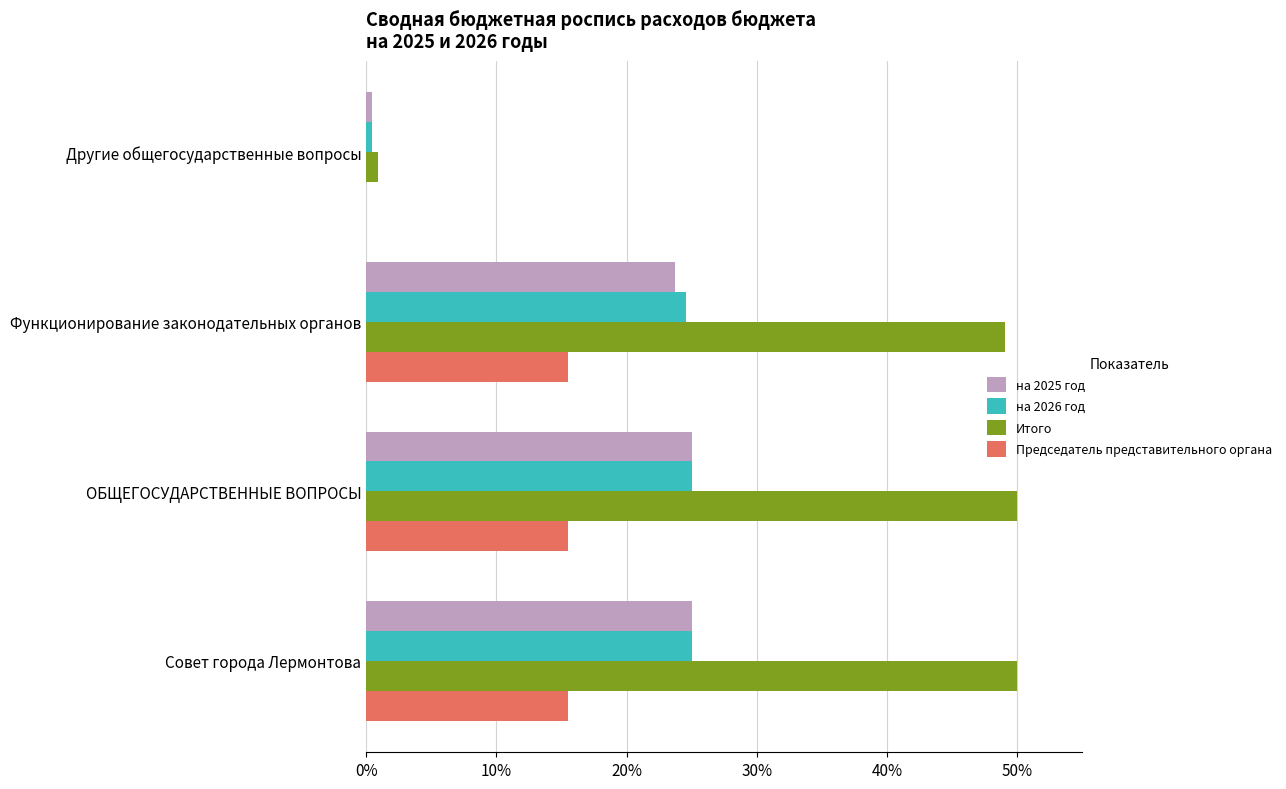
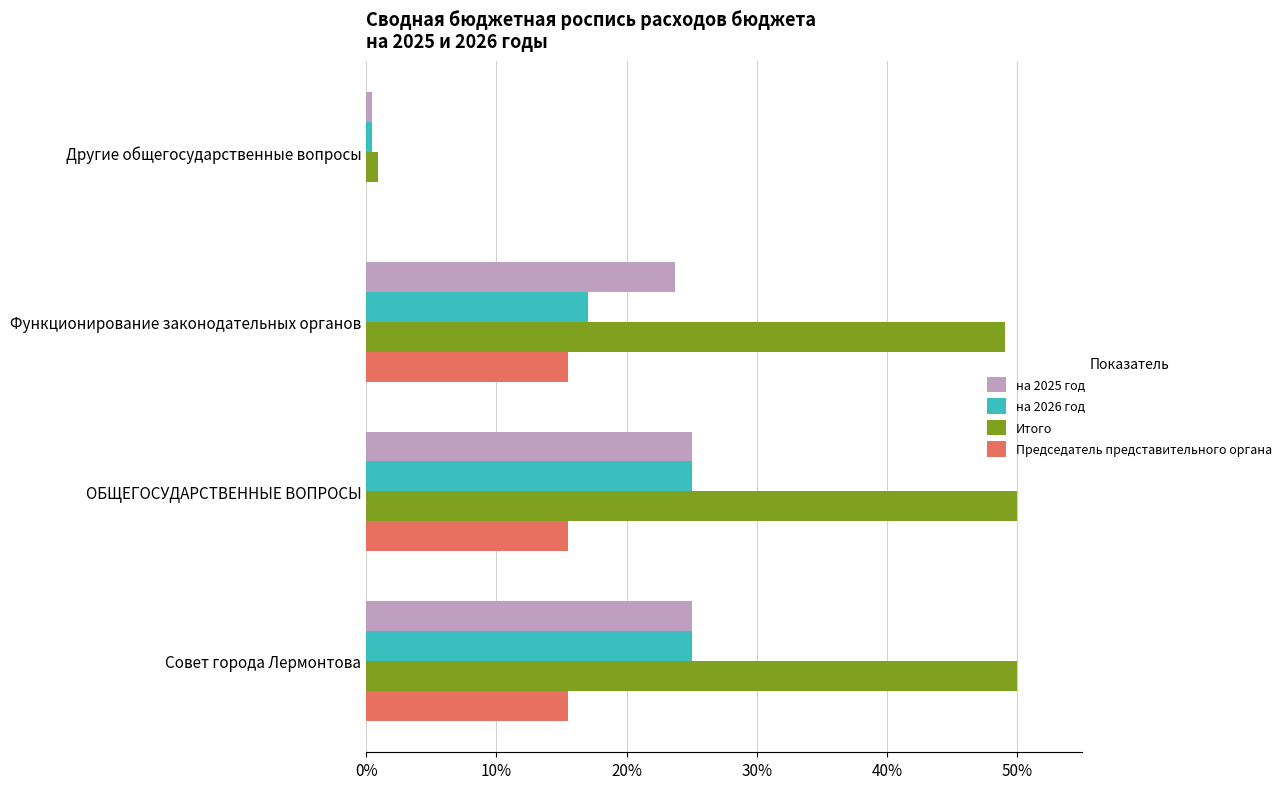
на 2026 год, Функционирование законодательных органов: 24.5% -> 17.0%
